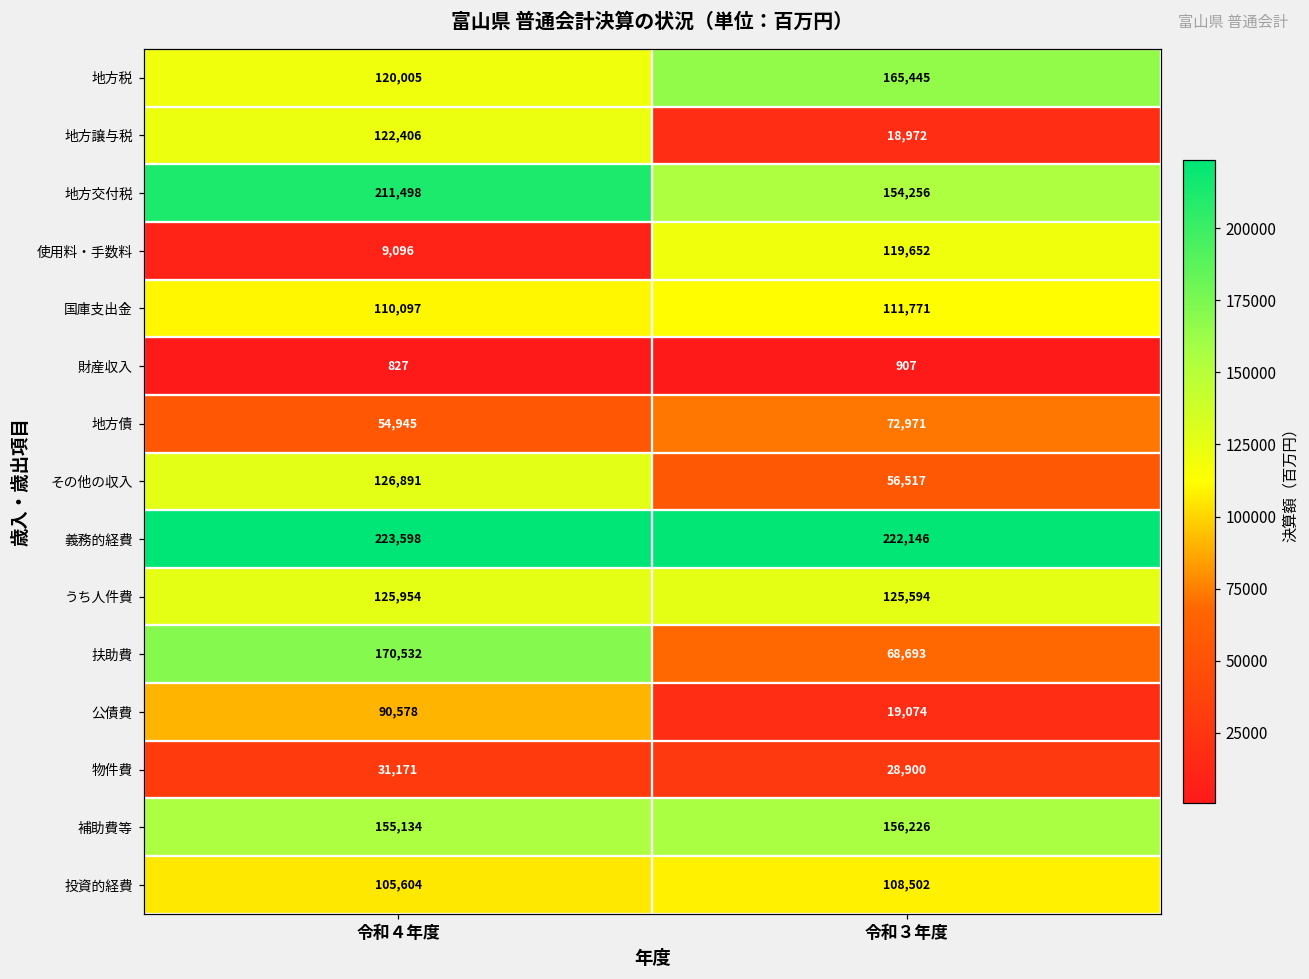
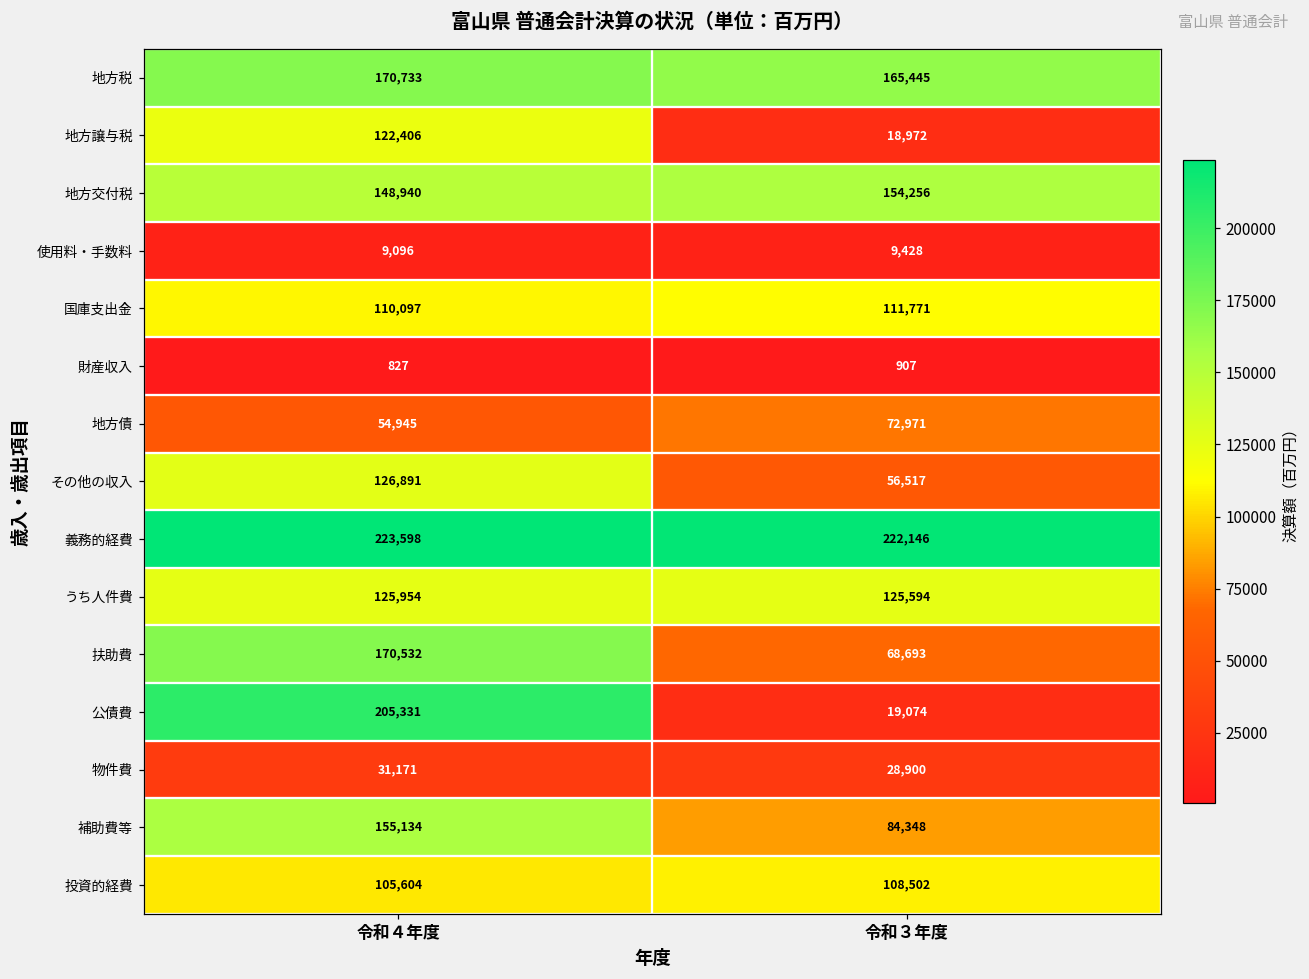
地方税, 令和４年度: 120,005 -> 170,733
地方交付税, 令和４年度: 211,498 -> 148,940
使用料・手数料, 令和３年度: 119,652 -> 9,428
公債費, 令和４年度: 90,578 -> 205,331
補助費等, 令和３年度: 156,226 -> 84,348
